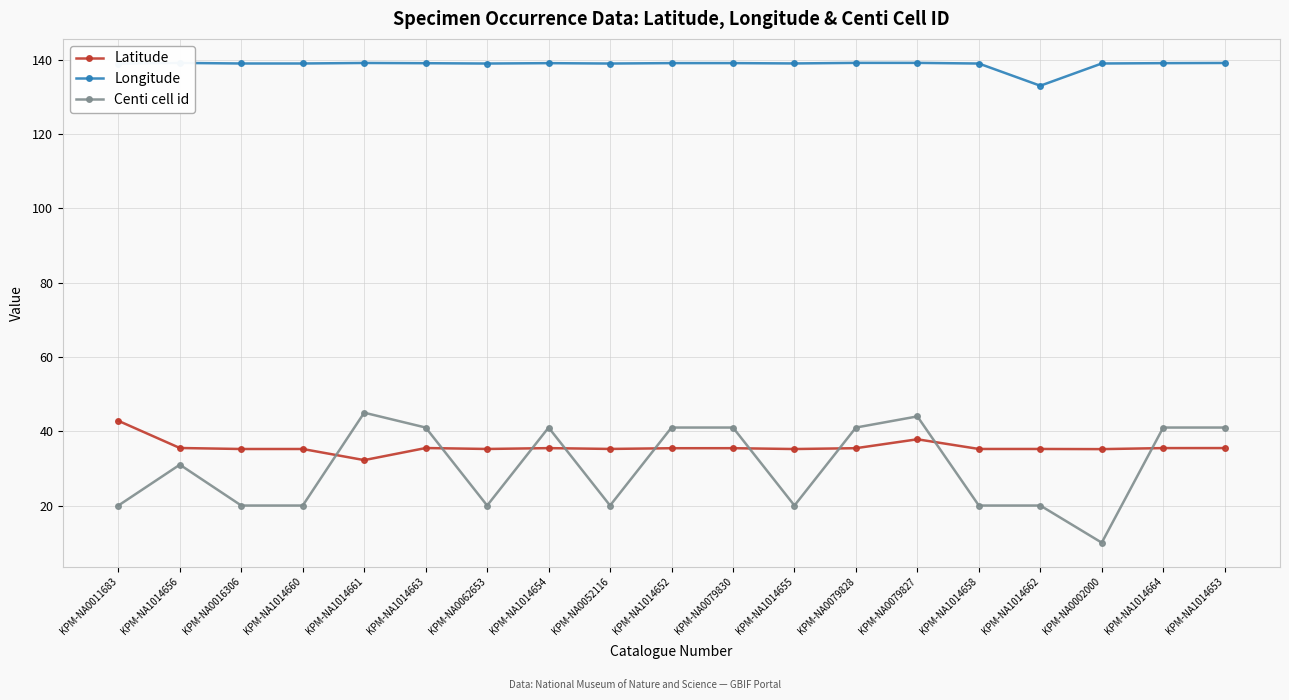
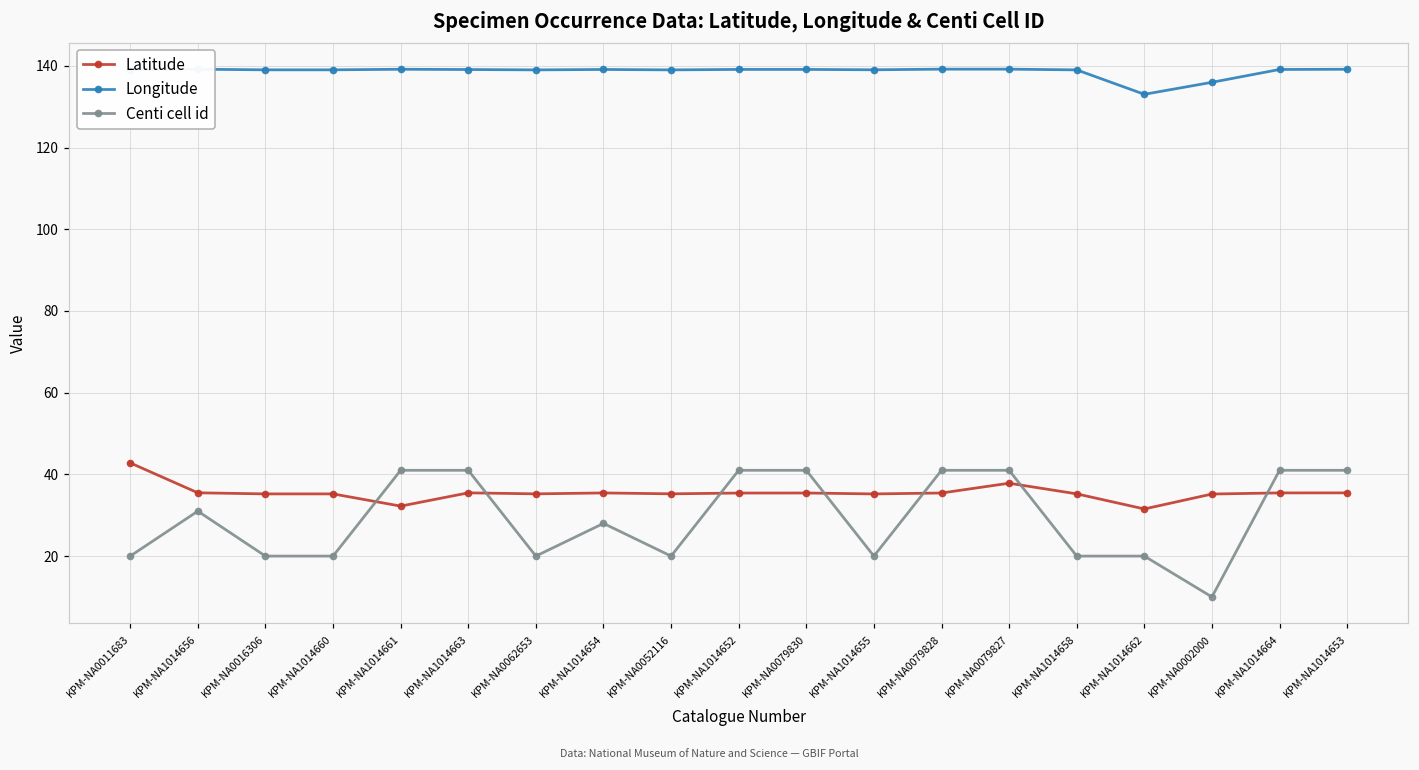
Centi cell id, KPM-NA1014661: 45 -> 41
Centi cell id, KPM-NA1014654: 41 -> 28
Centi cell id, KPM-NA0079827: 44 -> 41
Latitude, KPM-NA1014662: 35 -> 32
Longitude, KPM-NA0002000: 139 -> 136
